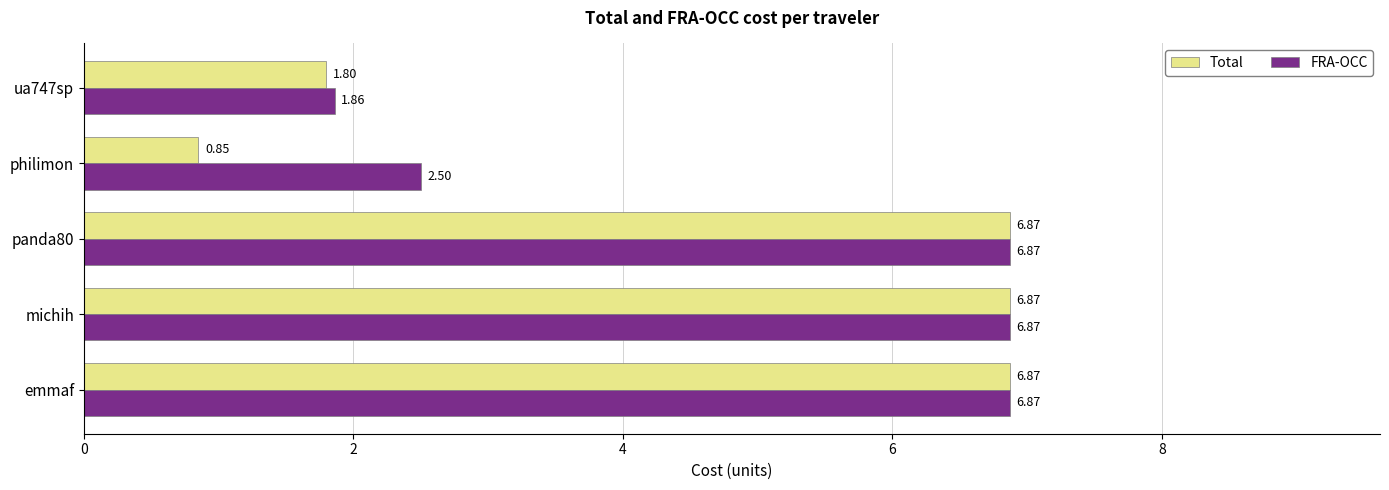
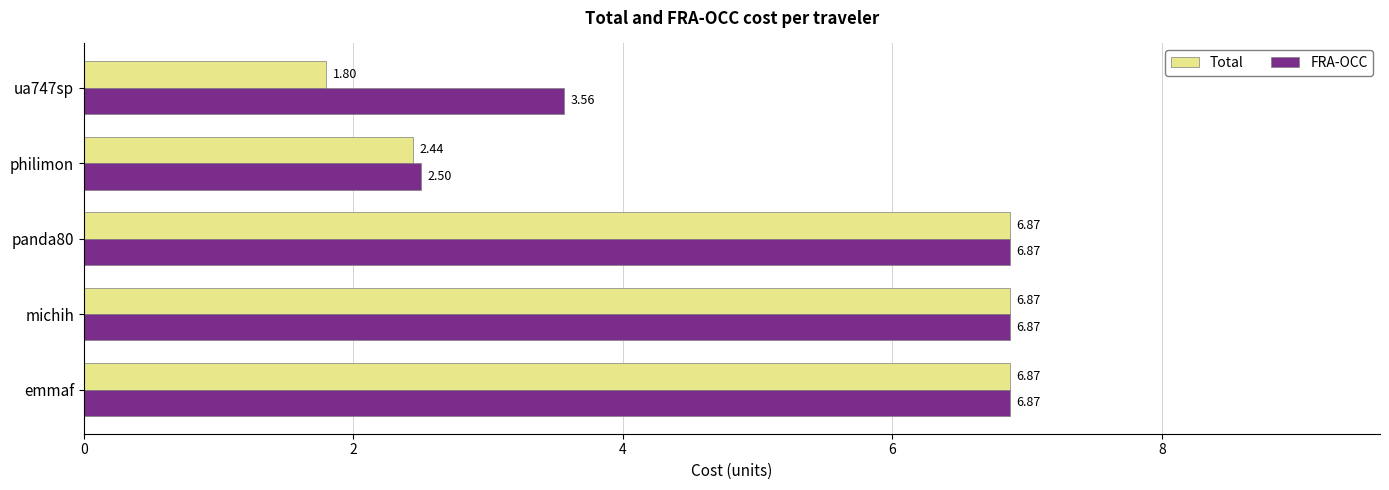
FRA-OCC, ua747sp: 1.86 -> 3.56
Total, philimon: 0.85 -> 2.44
